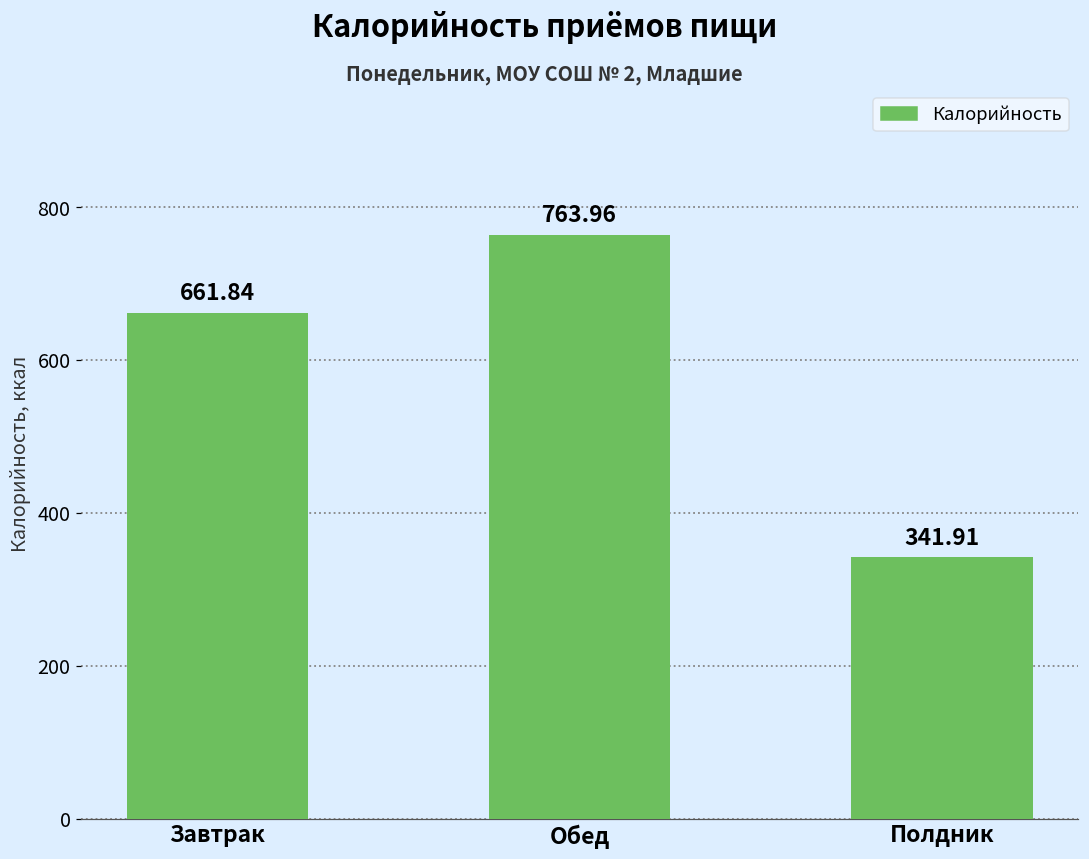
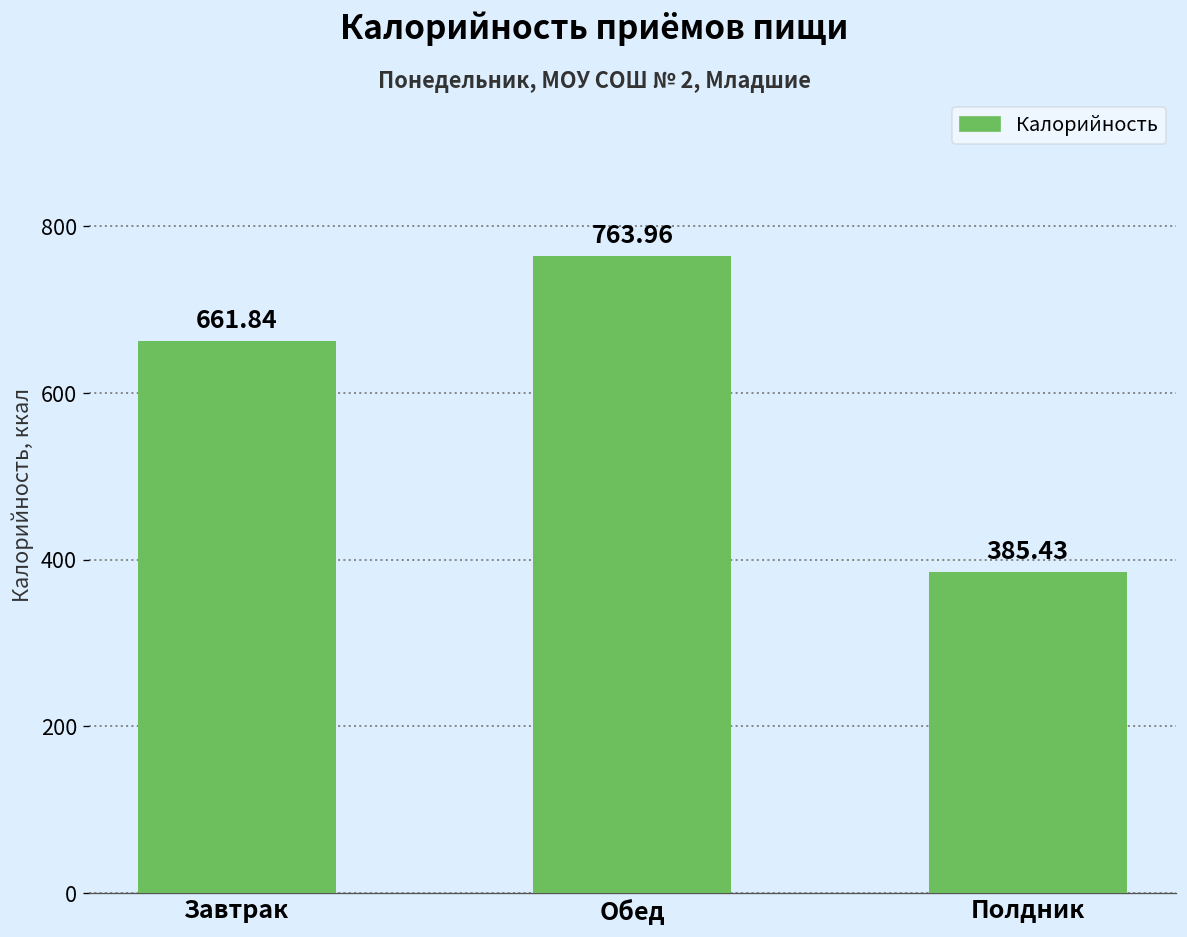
Полдник: 341.91 -> 385.43
